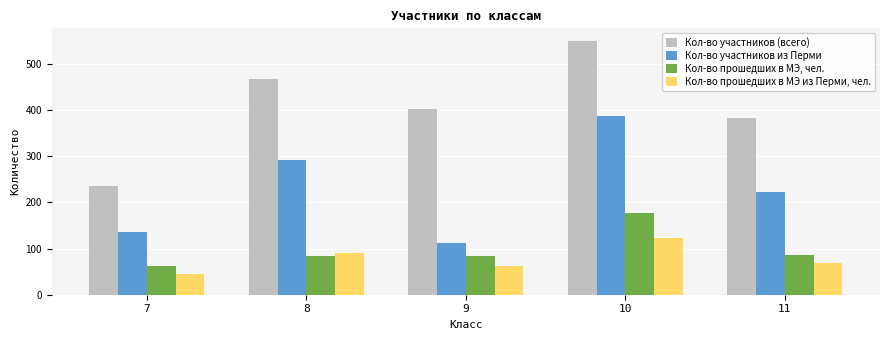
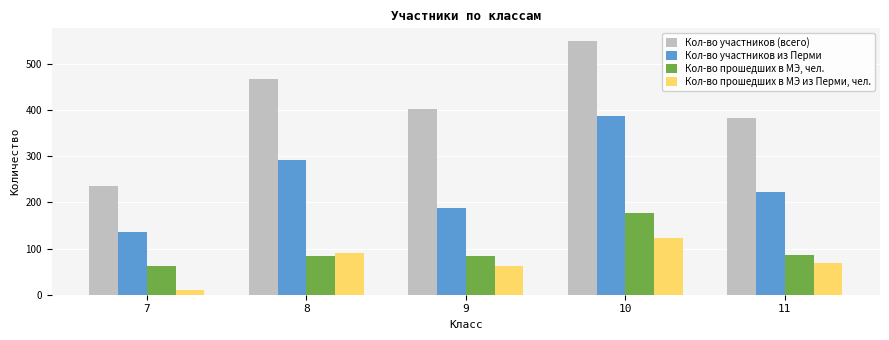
Кол-во прошедших в МЭ из Перми, чел., 7: 50 -> 10
Кол-во участников из Перми, 9: 110 -> 190
